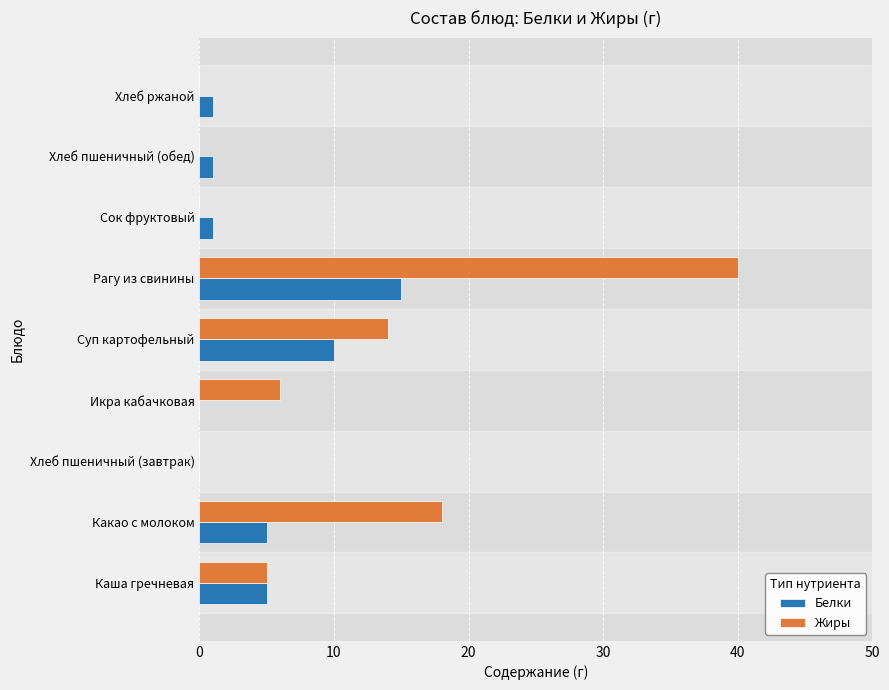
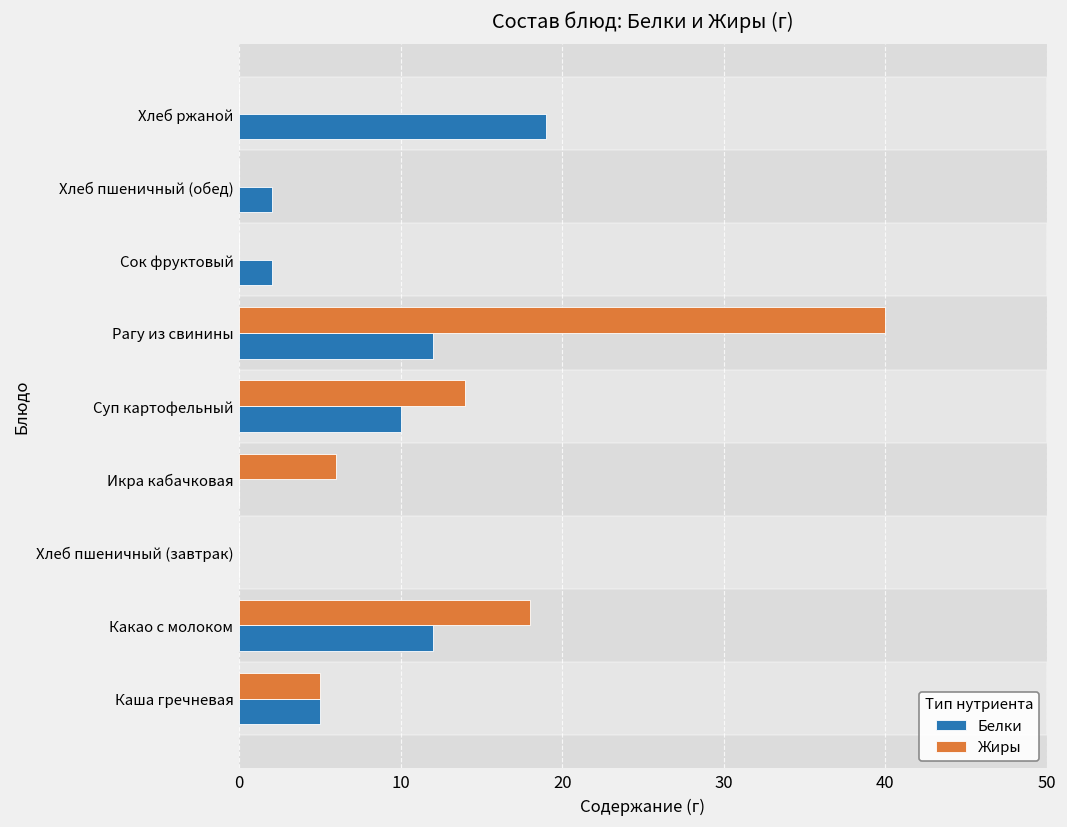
Белки, Хлеб ржаной: 1 -> 19
Белки, Хлеб пшеничный (обед): 1 -> 2
Белки, Сок фруктовый: 1 -> 2
Белки, Рагу из свинины: 15 -> 12
Белки, Какао с молоком: 5 -> 12
